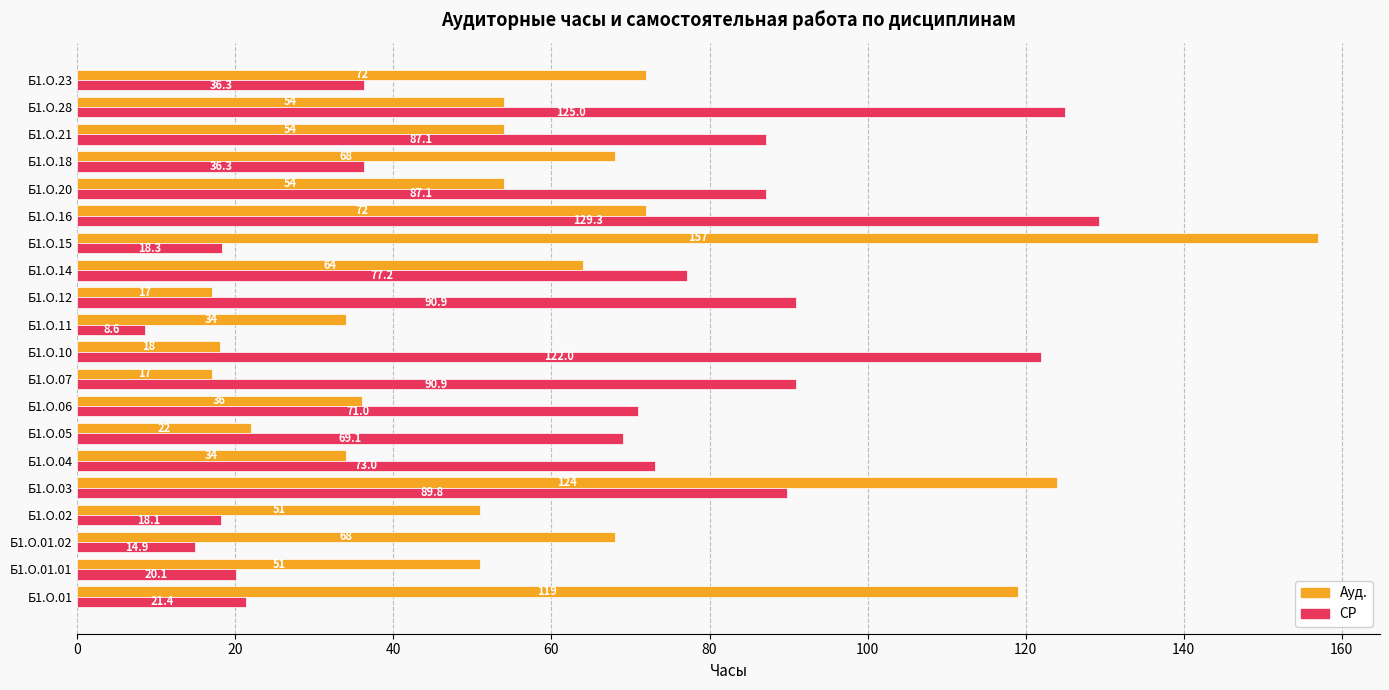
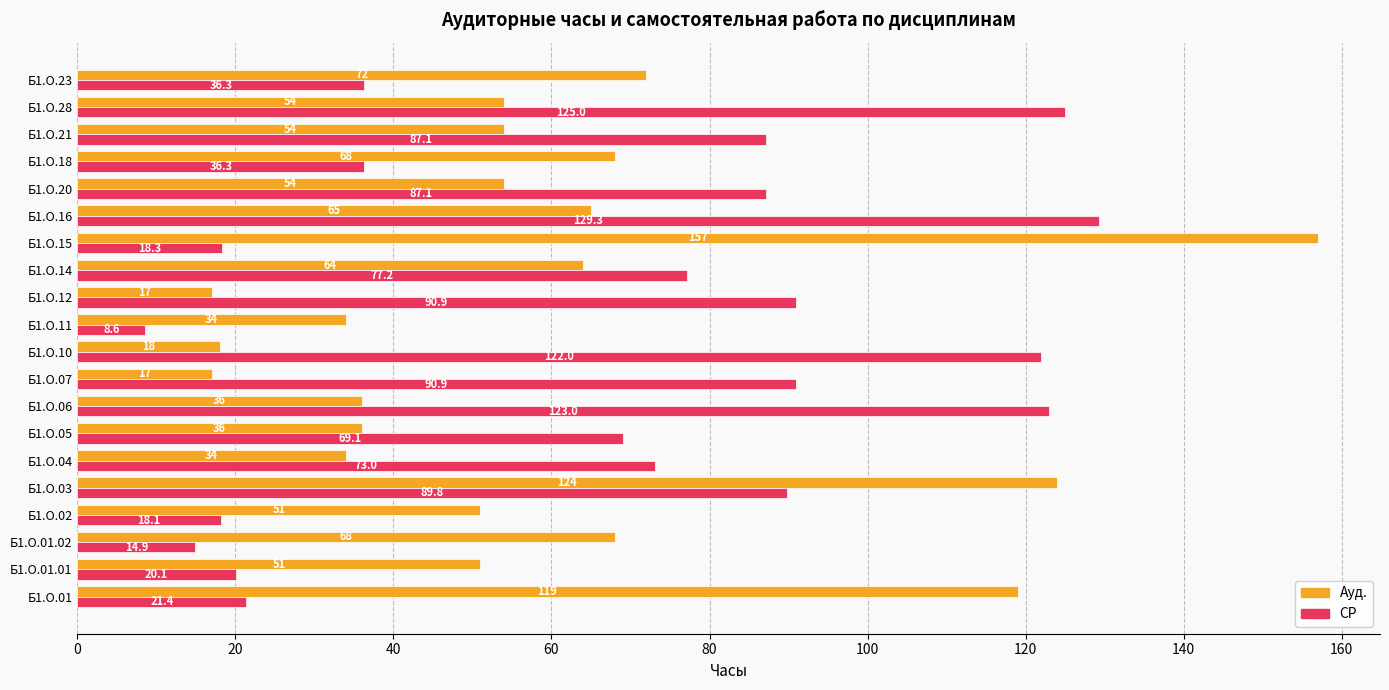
Ауд., Б1.О.16: 72 -> 65
СР, Б1.О.06: 71.0 -> 123.0
Ауд., Б1.О.05: 22 -> 36
